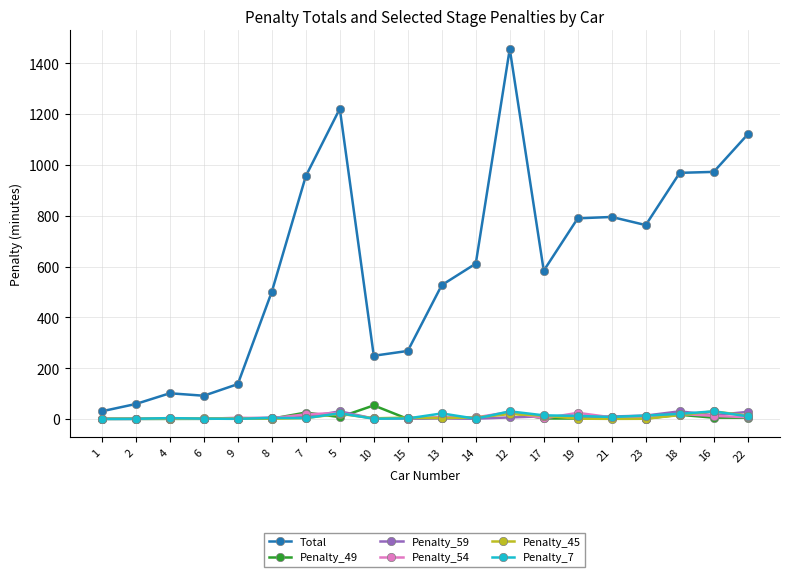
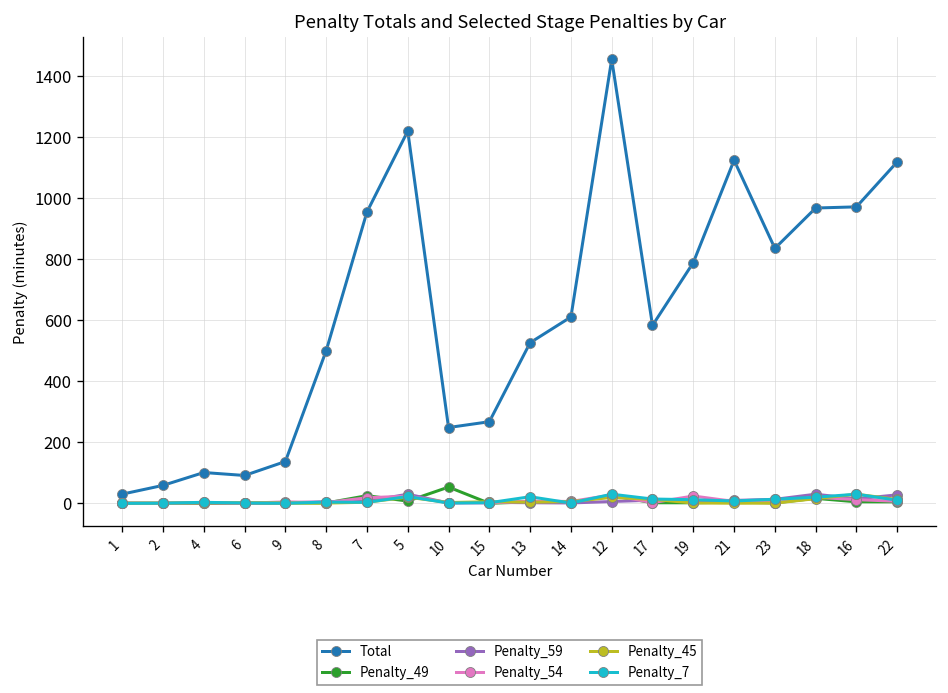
Total, 21: 800 -> 1130
Total, 23: 760 -> 840
